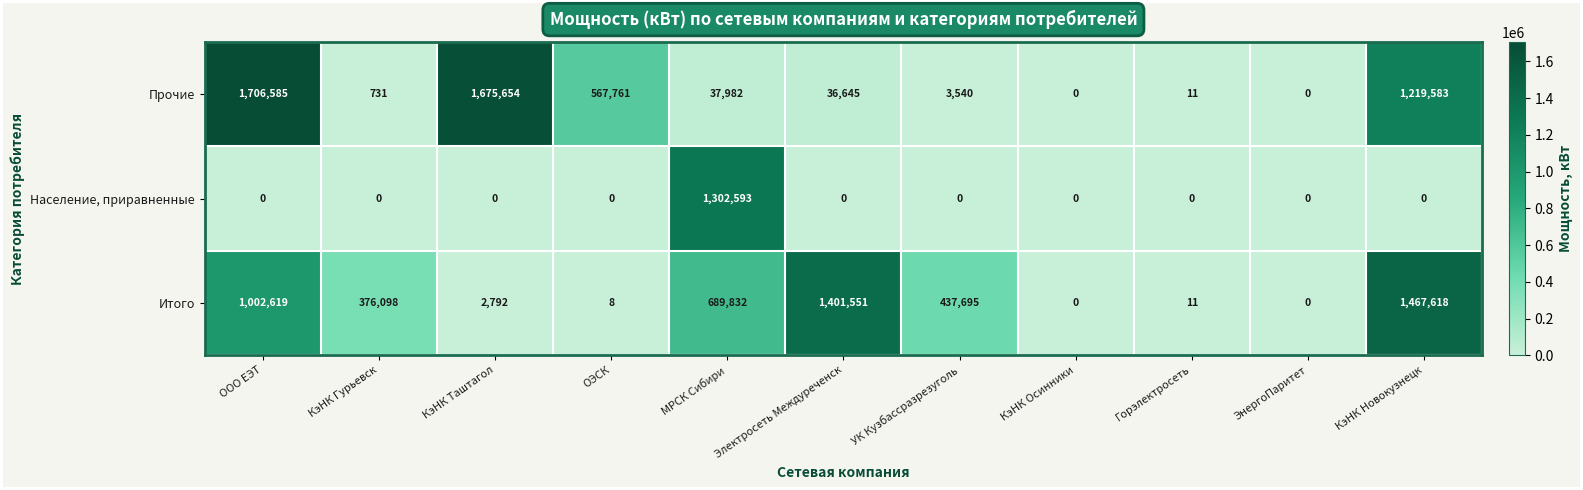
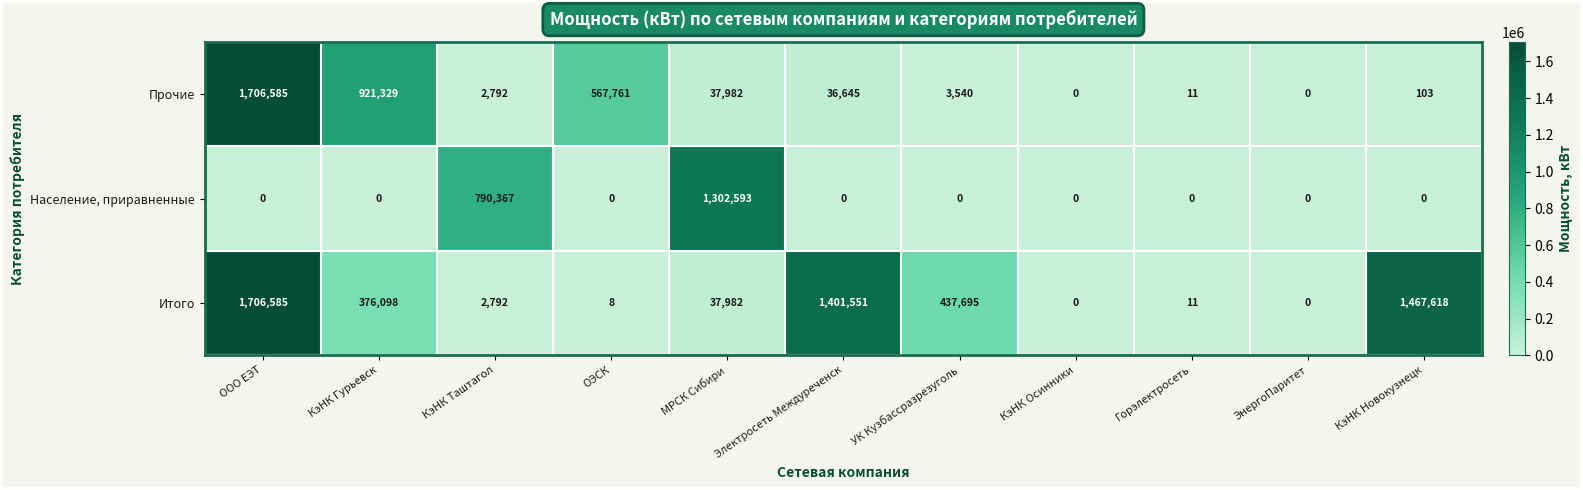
Прочие, КэНК Гурьевск: 731 -> 921,329
Прочие, КэНК Таштагол: 1,675,654 -> 2,792
Прочие, КэНК Новокузнецк: 1,219,583 -> 103
Население, приравненные, КэНК Таштагол: 0 -> 790,367
Итого, ООО ЕЭТ: 1,002,619 -> 1,706,585
Итого, МРСК Сибири: 689,832 -> 37,982
